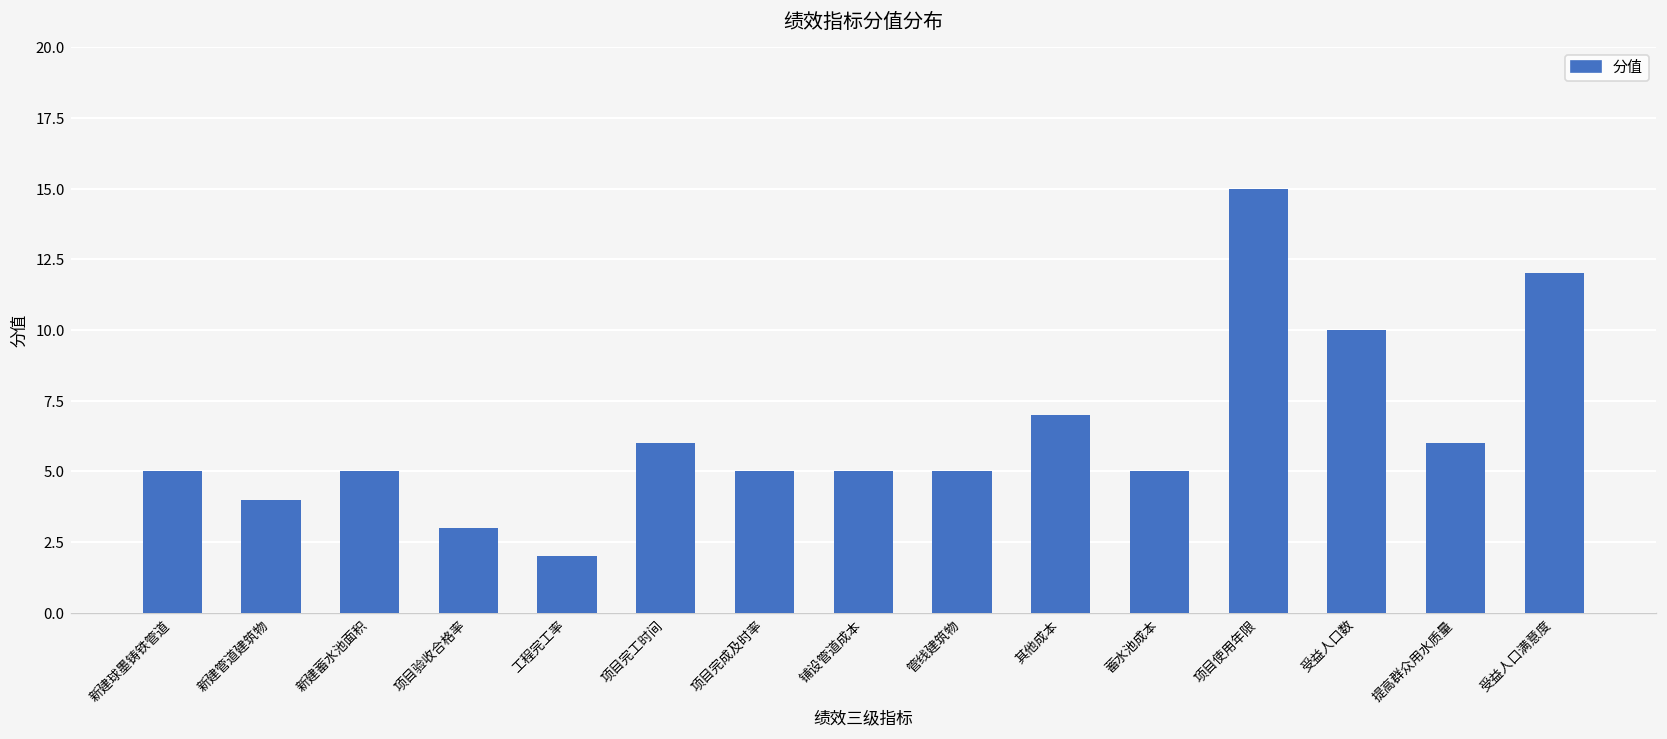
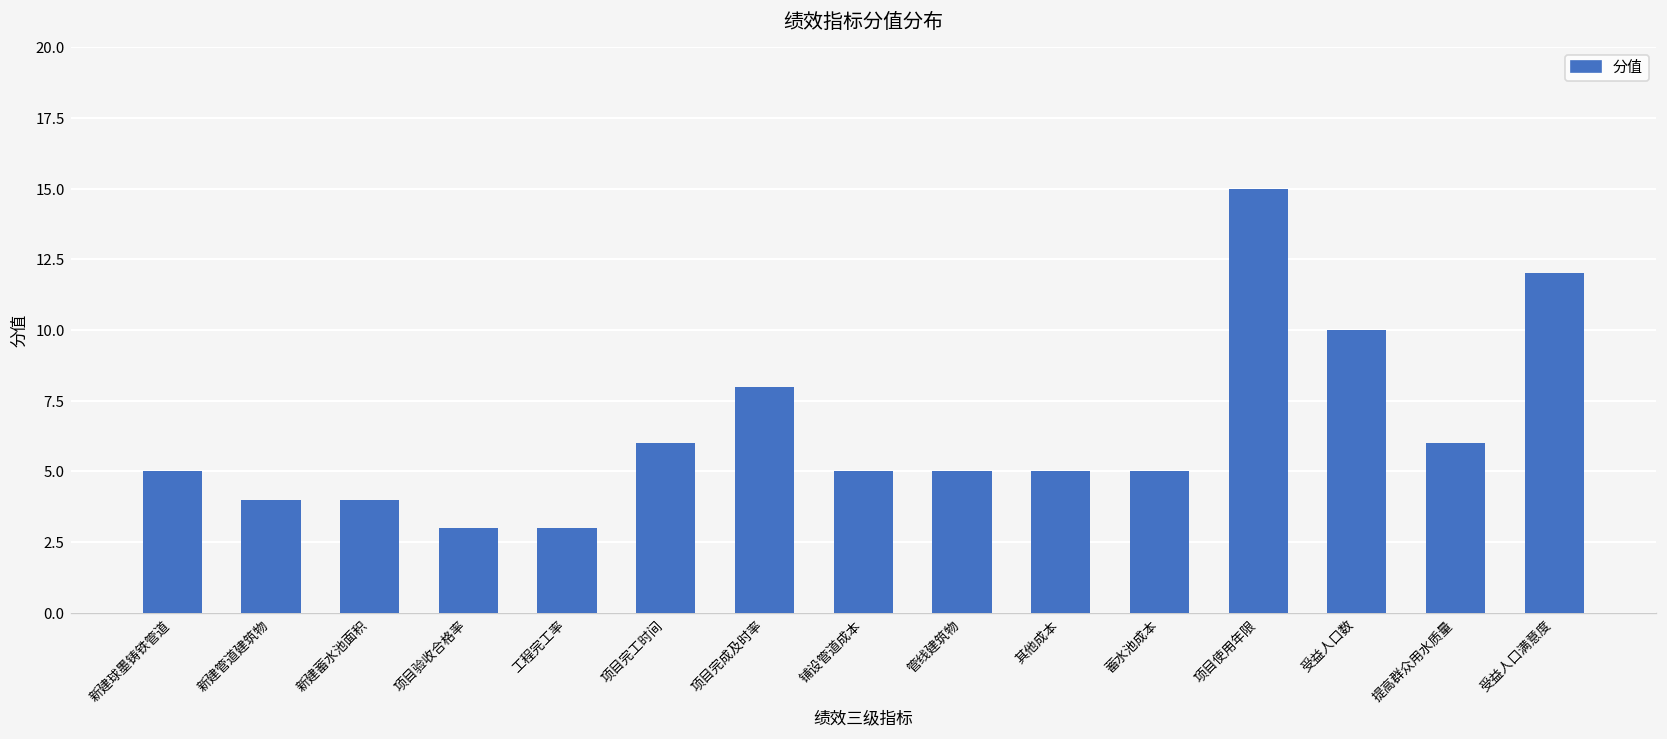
新建蓄水池面积: 5 -> 4
工程完工率: 2 -> 3
项目完成及时率: 5 -> 8
其他成本: 7 -> 5
